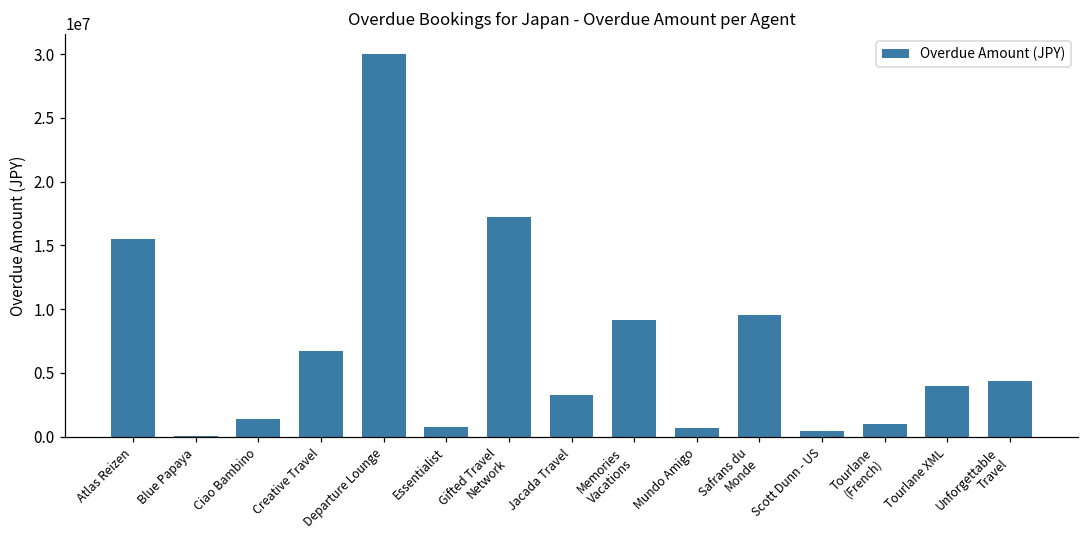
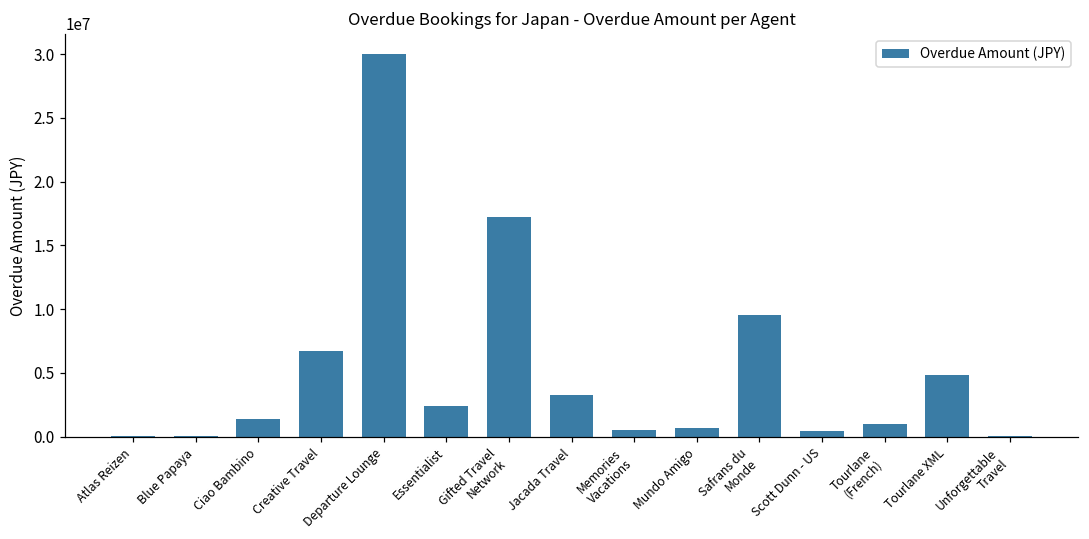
Atlas Reizen: 15500000 -> 0
Essentialist: 700000 -> 2400000
Memories Vacations: 9200000 -> 500000
Tourlane XML: 3900000 -> 4800000
Unforgettable Travel: 4300000 -> 0
